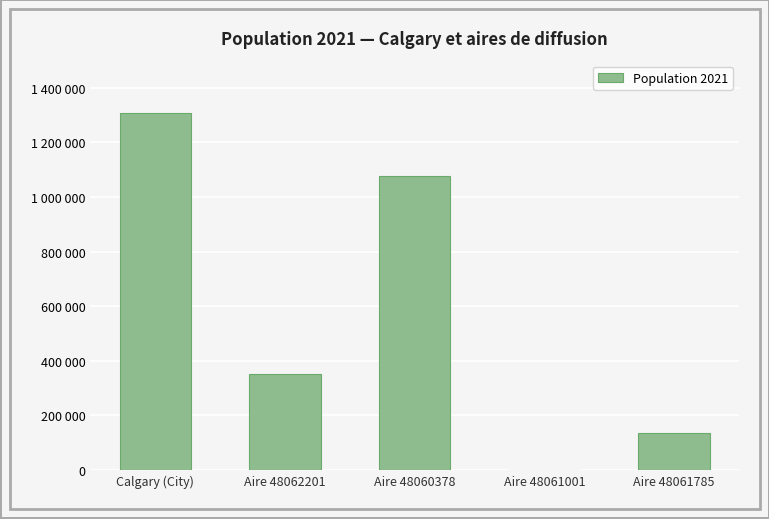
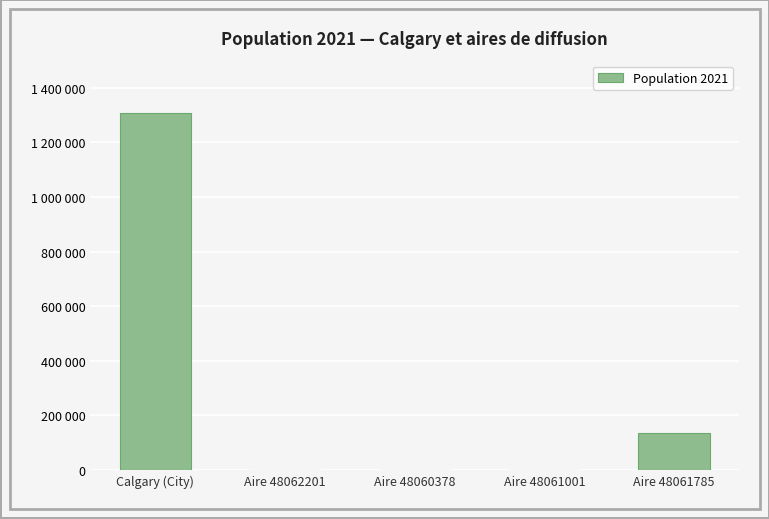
Aire 48062201: 350000 -> 0
Aire 48060378: 1080000 -> 0
